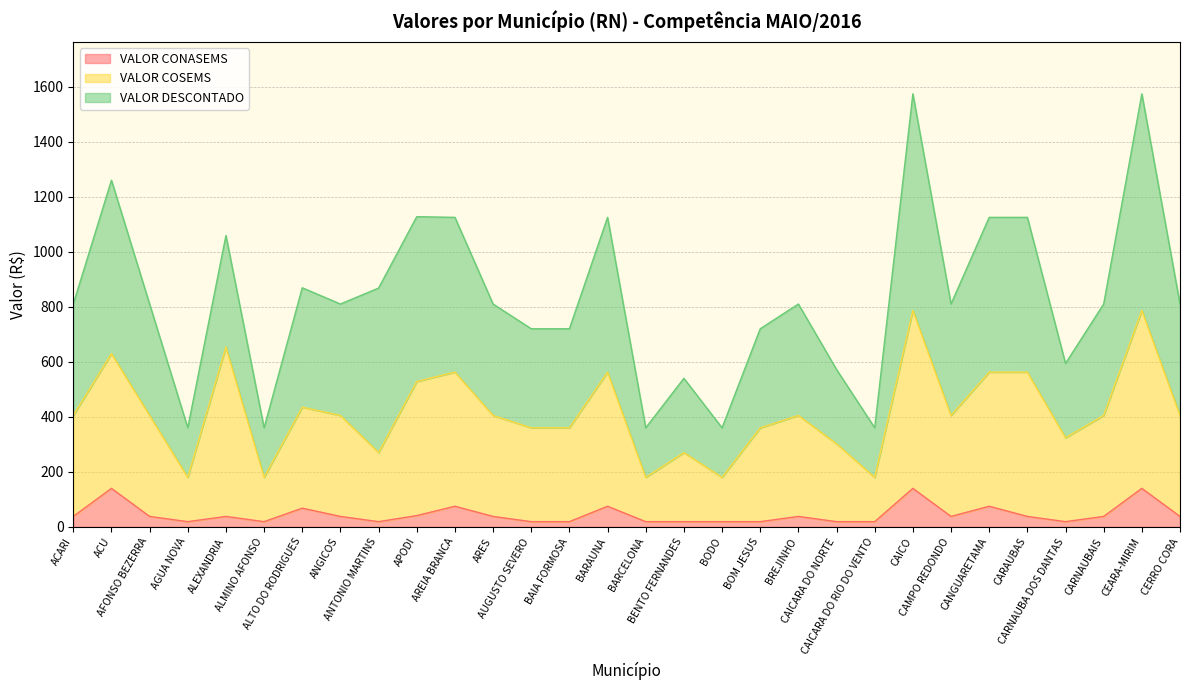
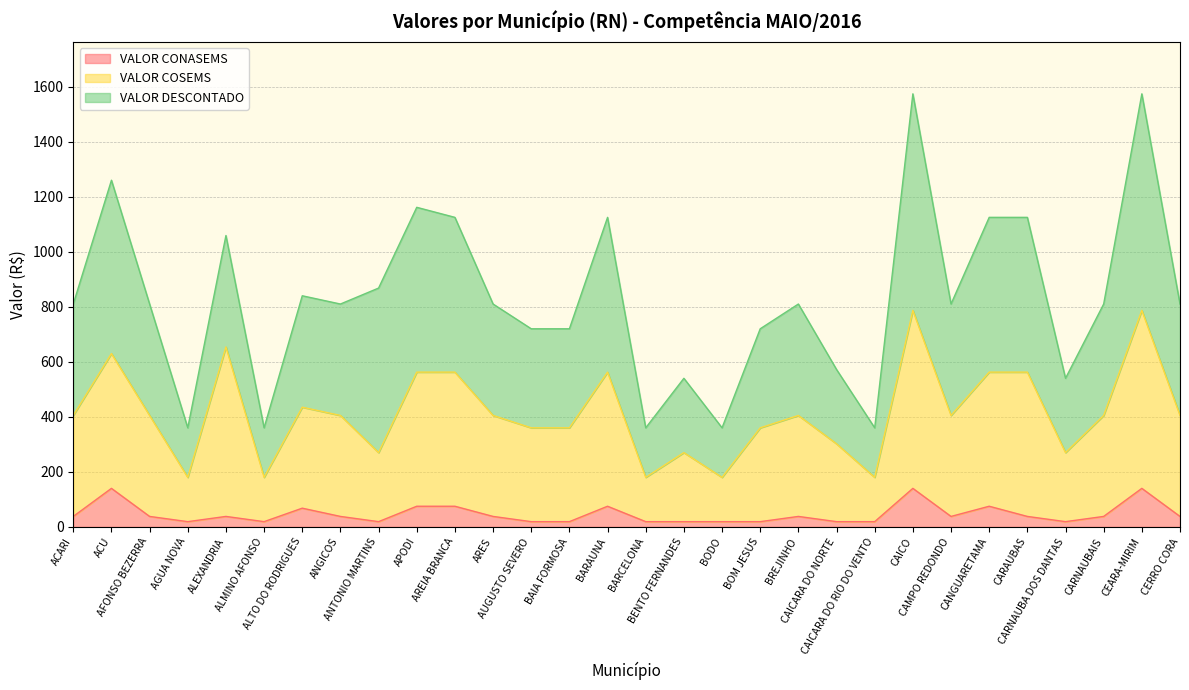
VALOR DESCONTADO, ALTO DO RODRIGUES: 430 -> 410
VALOR CONASEMS, APODI: 40 -> 80
VALOR COSEMS, CARNAUBA DOS DANTAS: 310 -> 250
